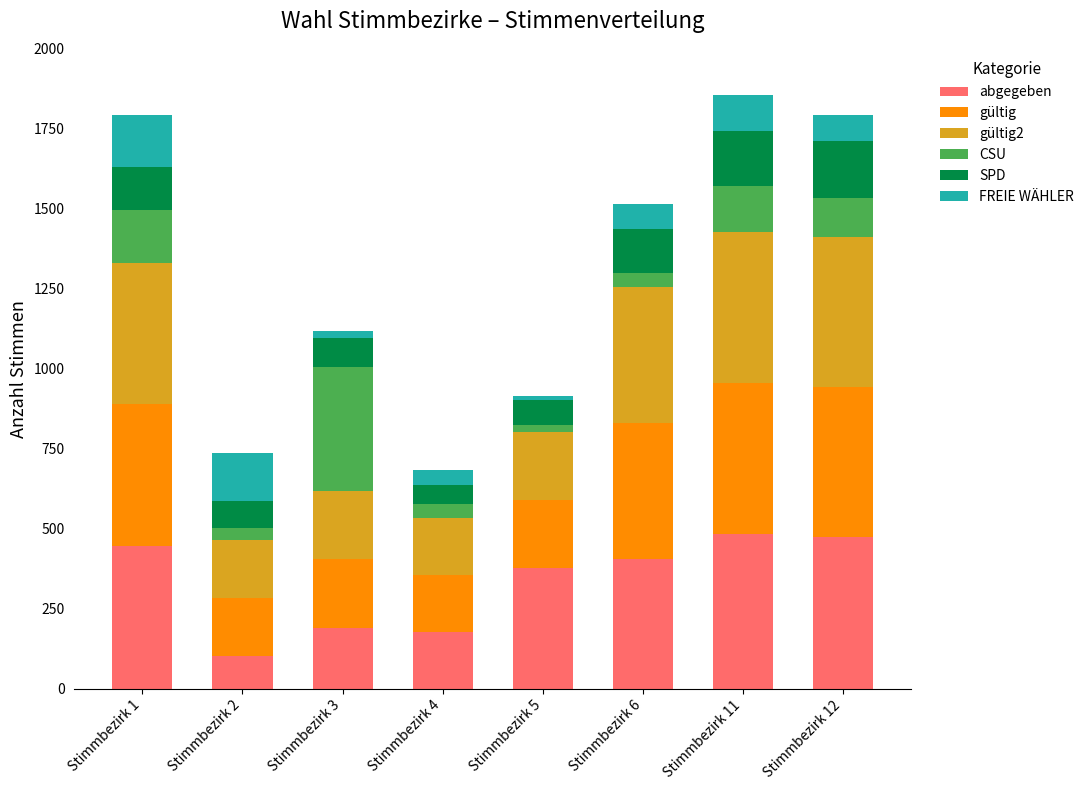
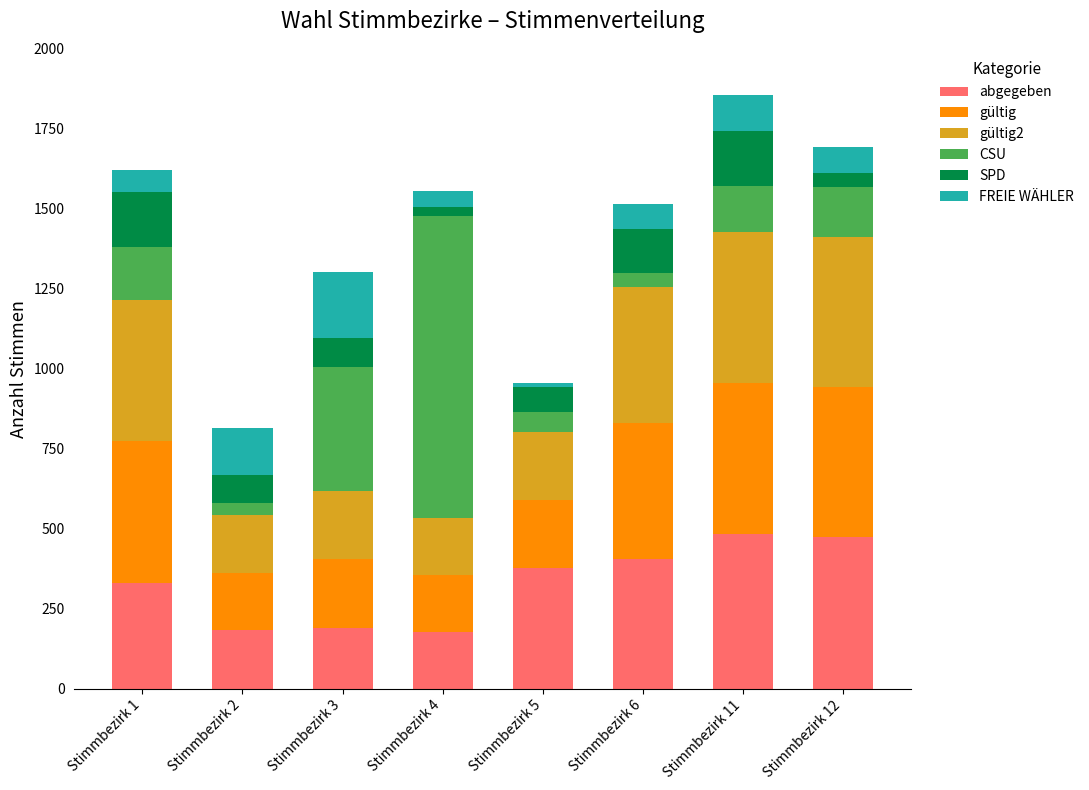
abgegeben, Stimmbezirk 1: 450 -> 330
SPD, Stimmbezirk 1: 140 -> 170
FREIE WÄHLER, Stimmbezirk 1: 160 -> 70
abgegeben, Stimmbezirk 2: 100 -> 180
FREIE WÄHLER, Stimmbezirk 3: 20 -> 210
CSU, Stimmbezirk 4: 50 -> 950
SPD, Stimmbezirk 4: 60 -> 30
CSU, Stimmbezirk 5: 20 -> 70
CSU, Stimmbezirk 12: 120 -> 160
SPD, Stimmbezirk 12: 180 -> 50
